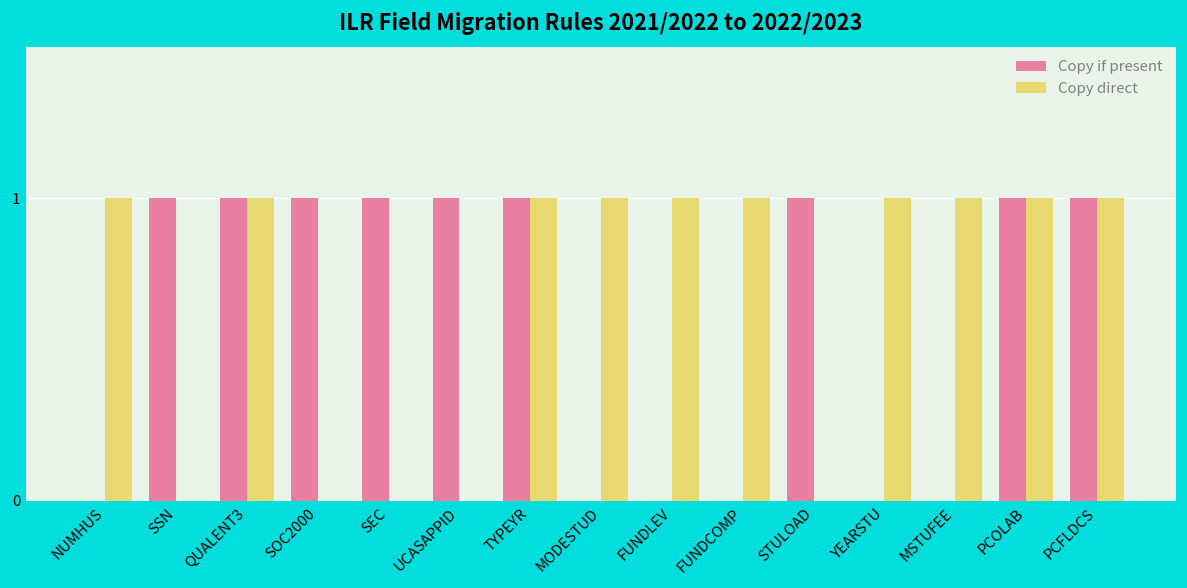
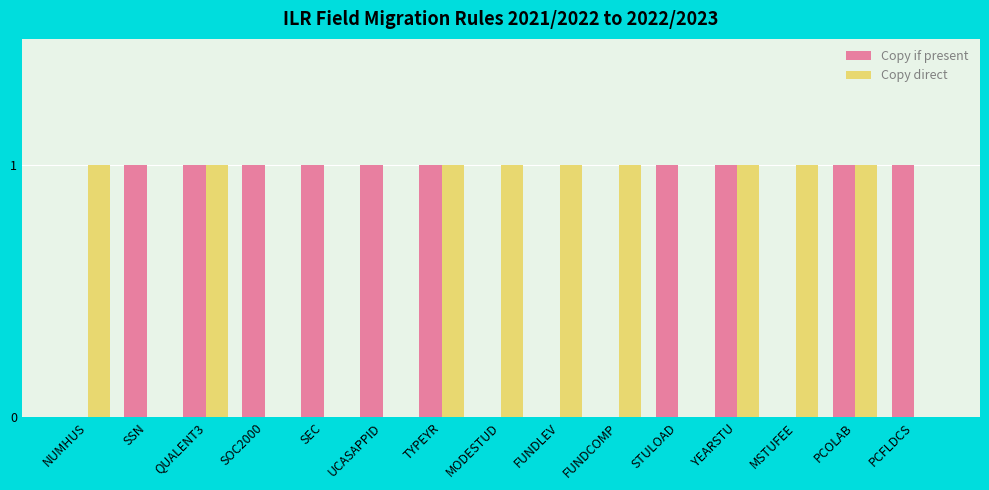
Copy if present, YEARSTU: 0 -> 1
Copy direct, PCFLDCS: 1 -> 0
